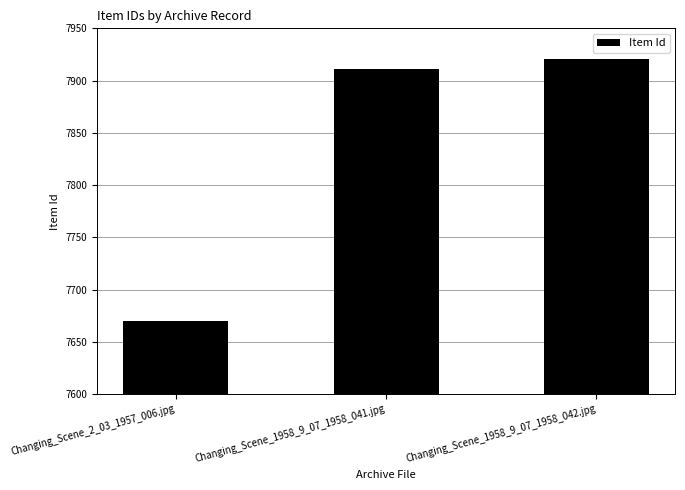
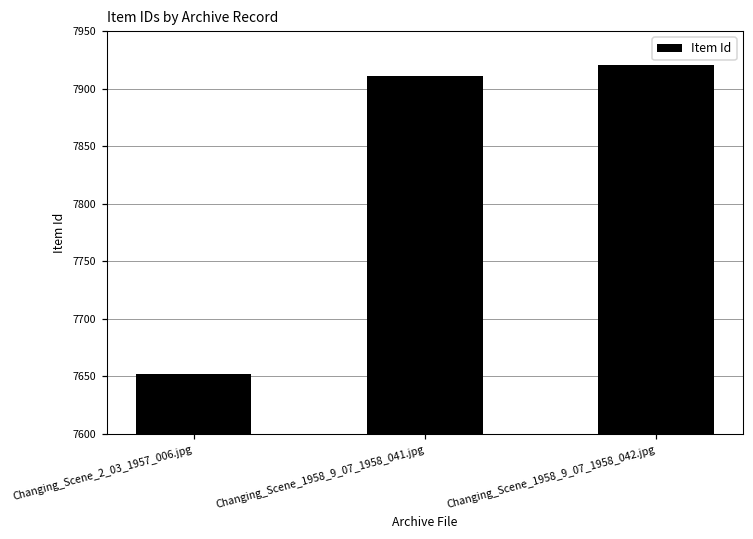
Changing_Scene_2_03_1957_006.jpg: 7670 -> 7652
